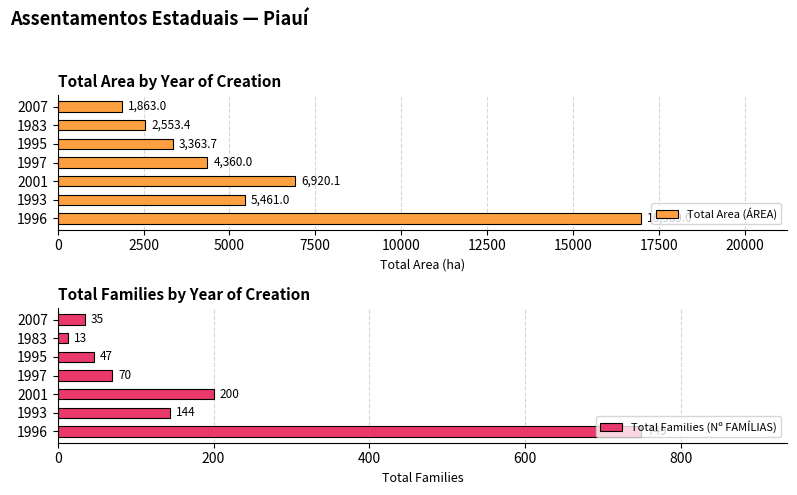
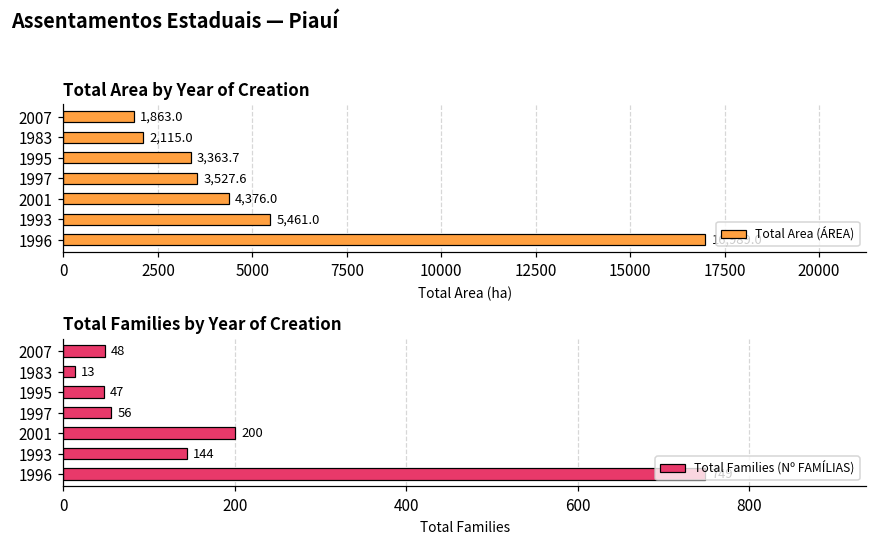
Total Area by Year of Creation, 1983: 2,553.4 -> 2,115.0
Total Area by Year of Creation, 1997: 4,360.0 -> 3,527.6
Total Area by Year of Creation, 2001: 6,920.1 -> 4,376.0
Total Families by Year of Creation, 2007: 35 -> 48
Total Families by Year of Creation, 1997: 70 -> 56
